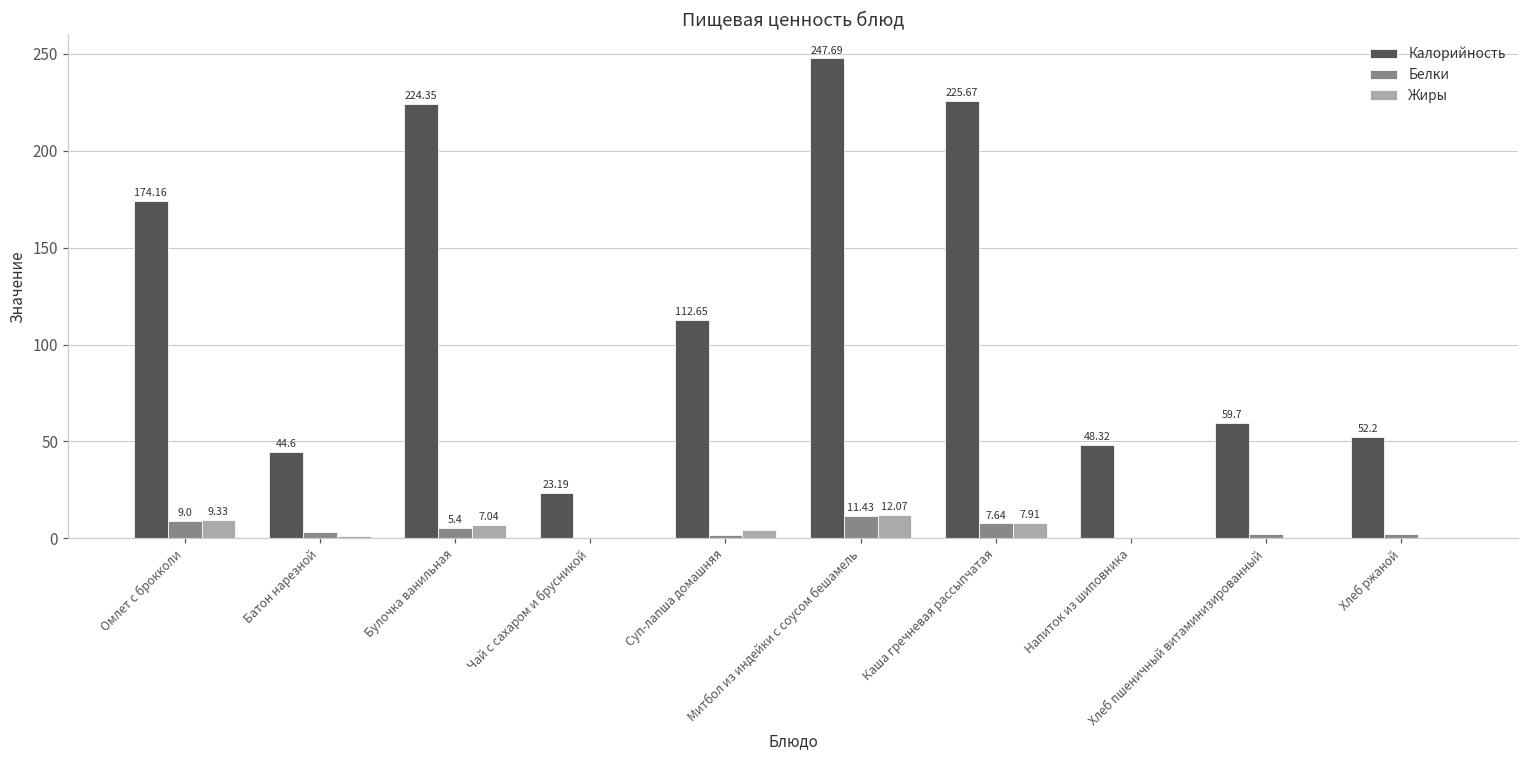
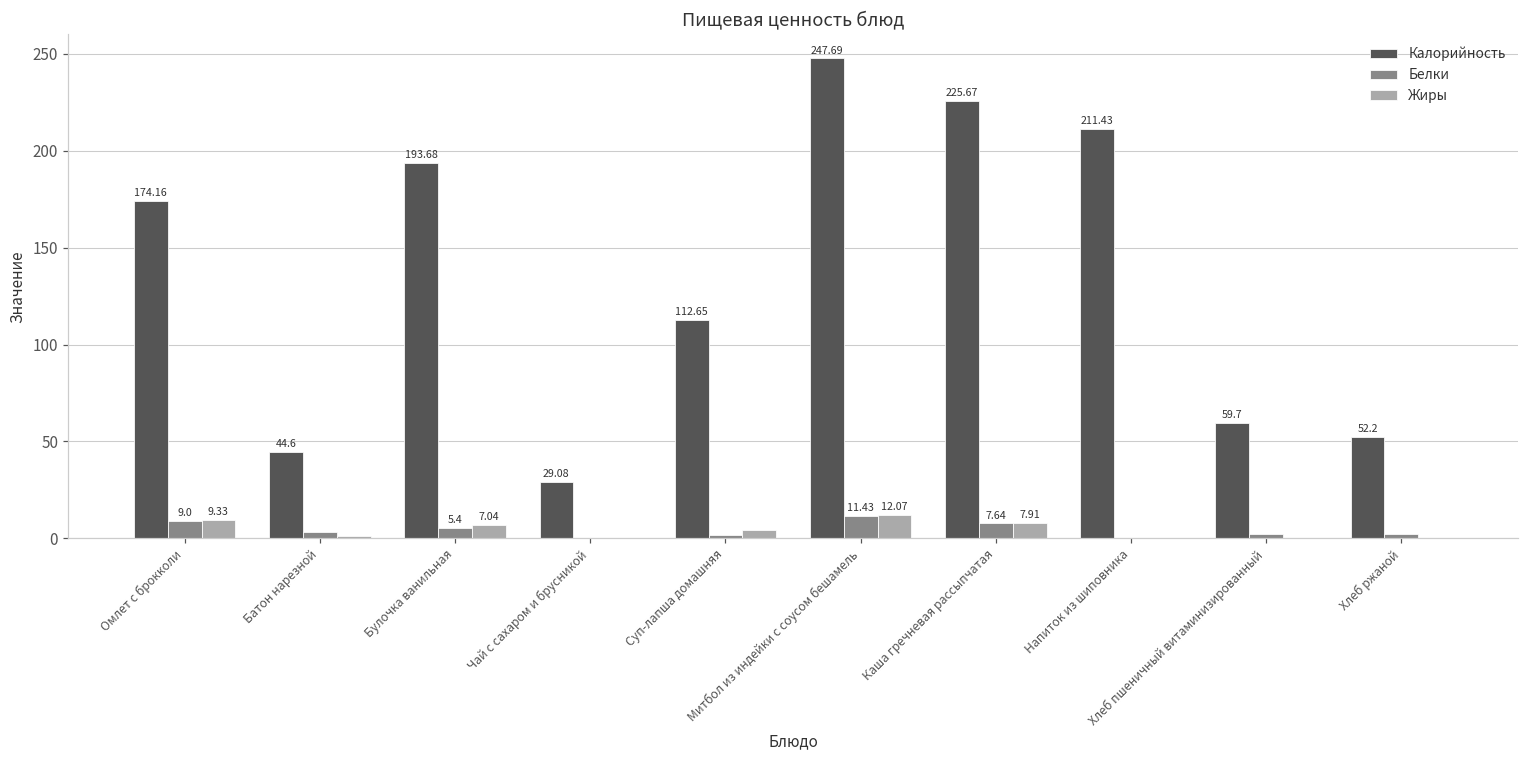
Калорийность, Булочка ванильная: 224.35 -> 193.68
Калорийность, Чай с сахаром и брусникой: 23.19 -> 29.08
Калорийность, Напиток из шиповника: 48.32 -> 211.43
